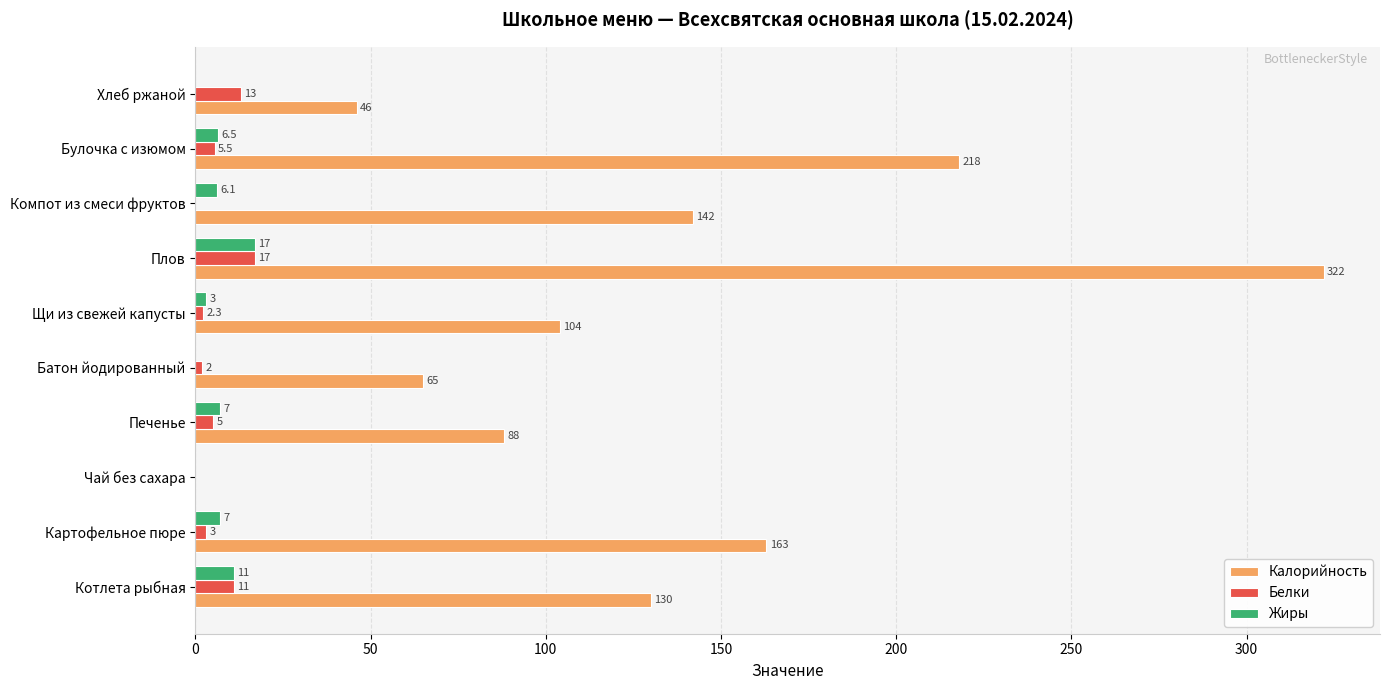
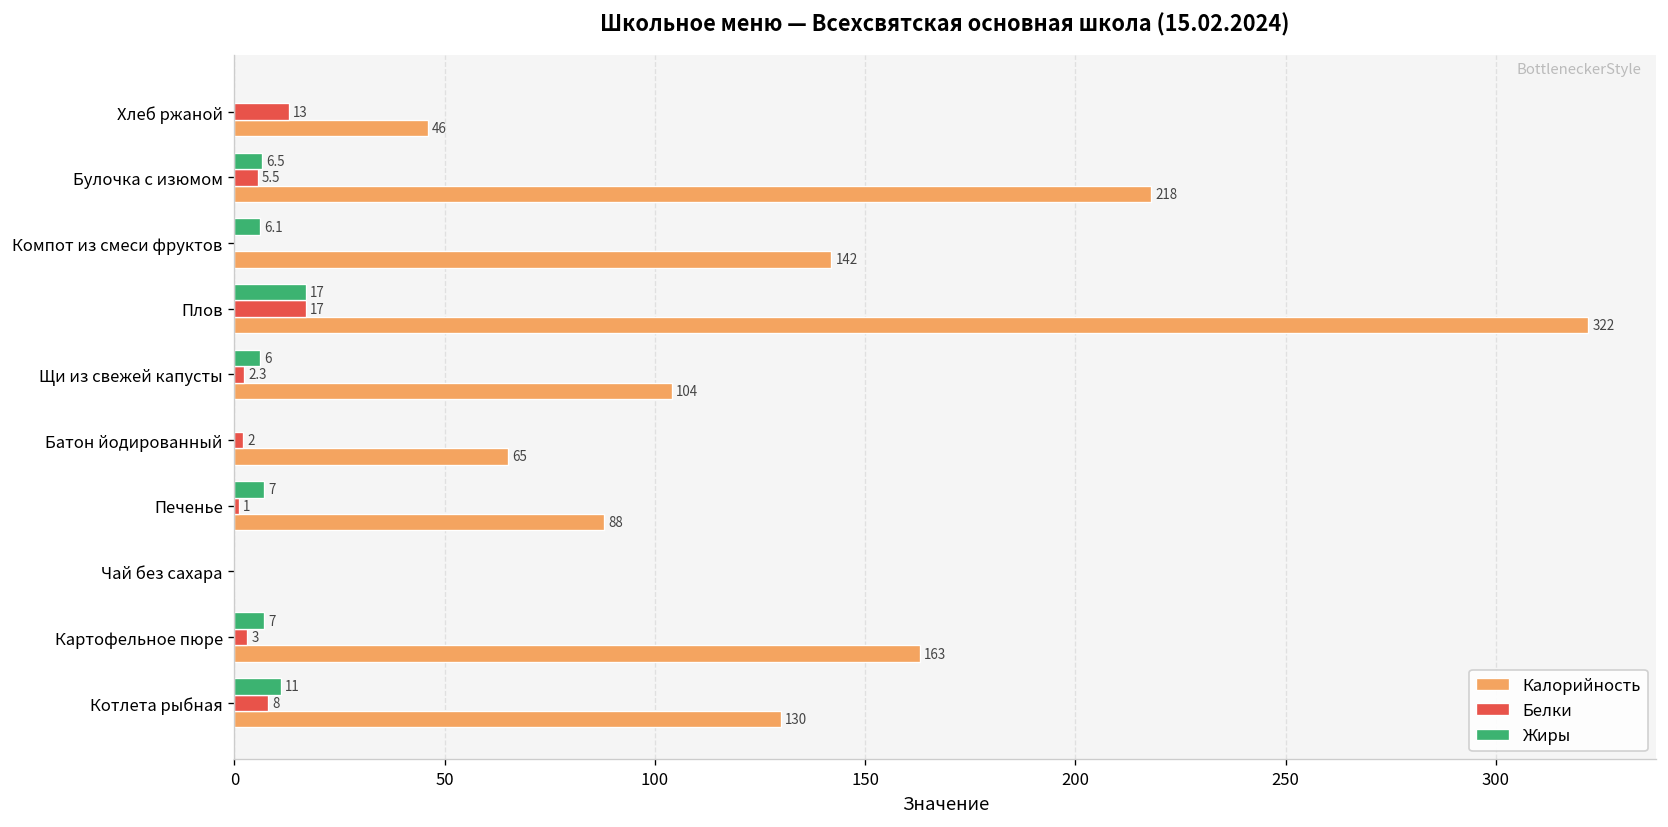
Жиры, Щи из свежей капусты: 3 -> 6
Белки, Печенье: 5 -> 1
Белки, Котлета рыбная: 11 -> 8
